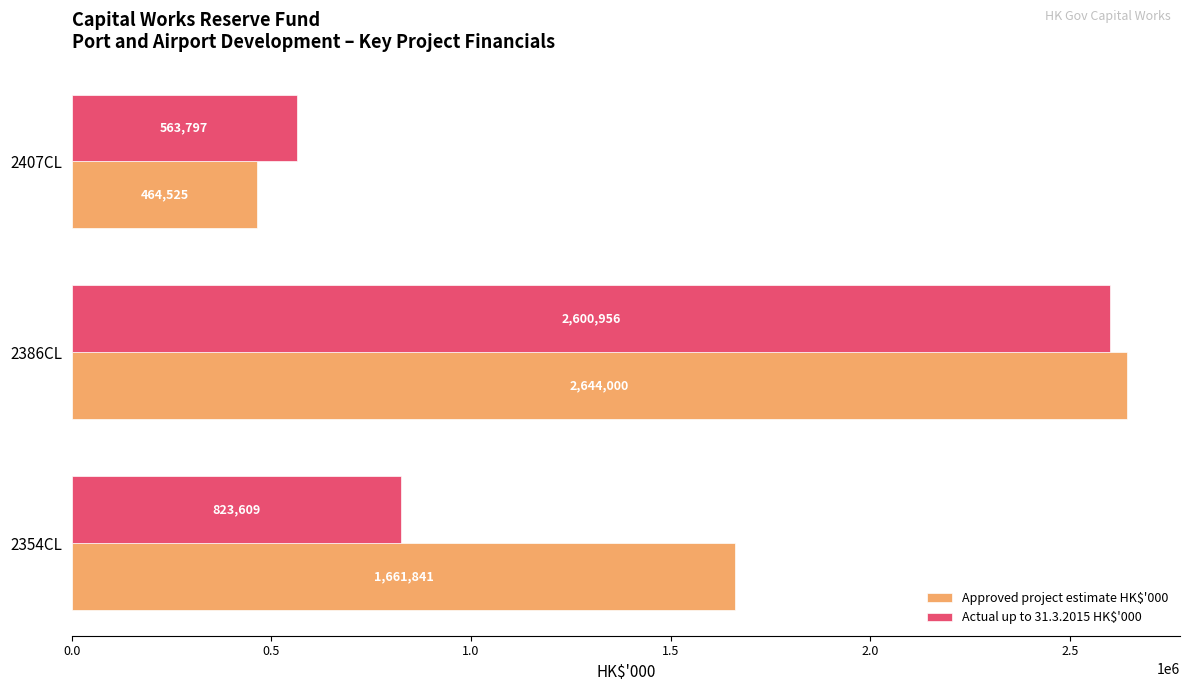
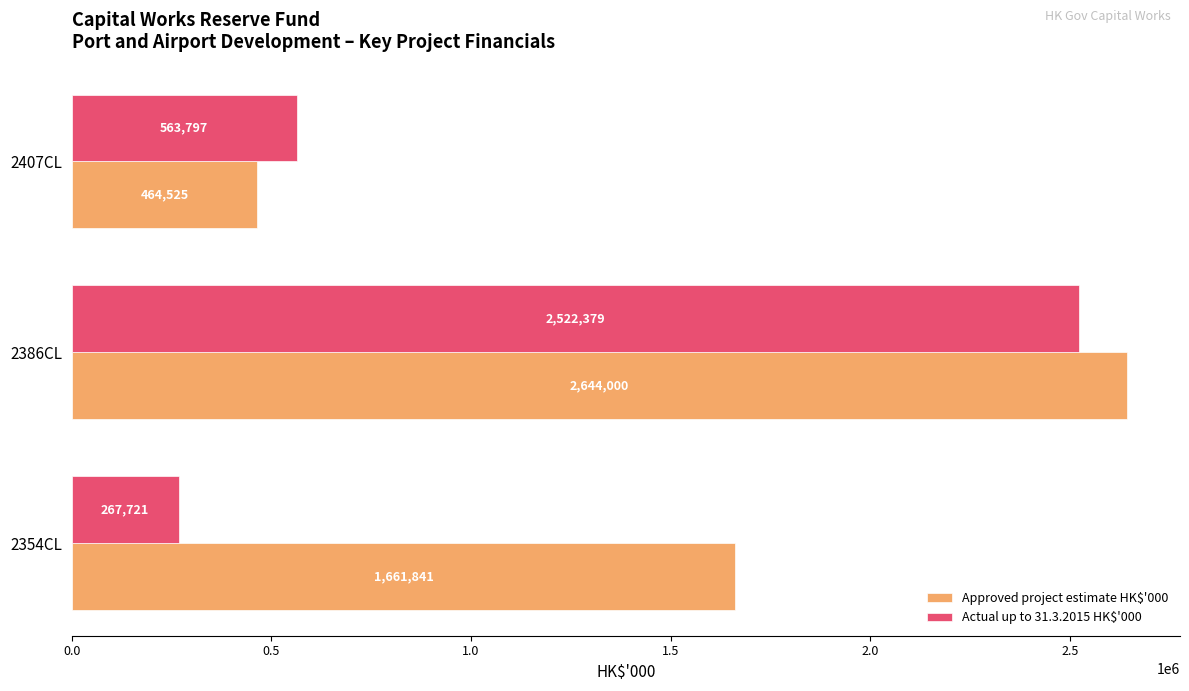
Actual up to 31.3.2015 HK$'000, 2386CL: 2,600,956 -> 2,522,379
Actual up to 31.3.2015 HK$'000, 2354CL: 823,609 -> 267,721
